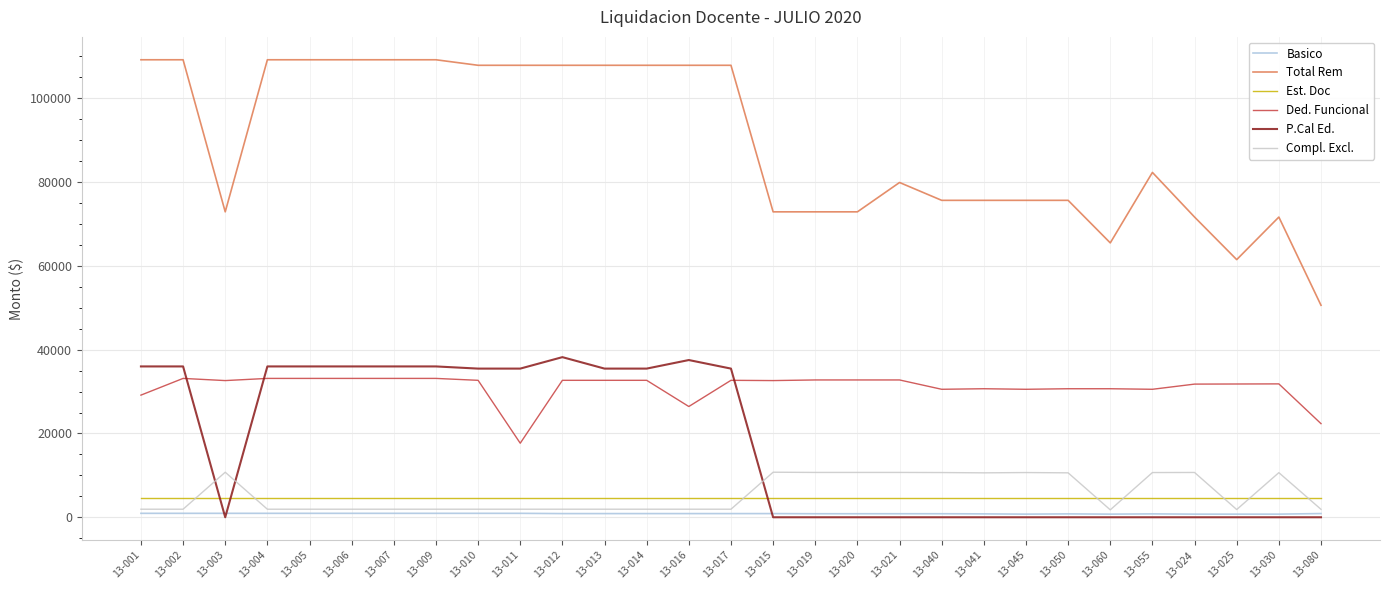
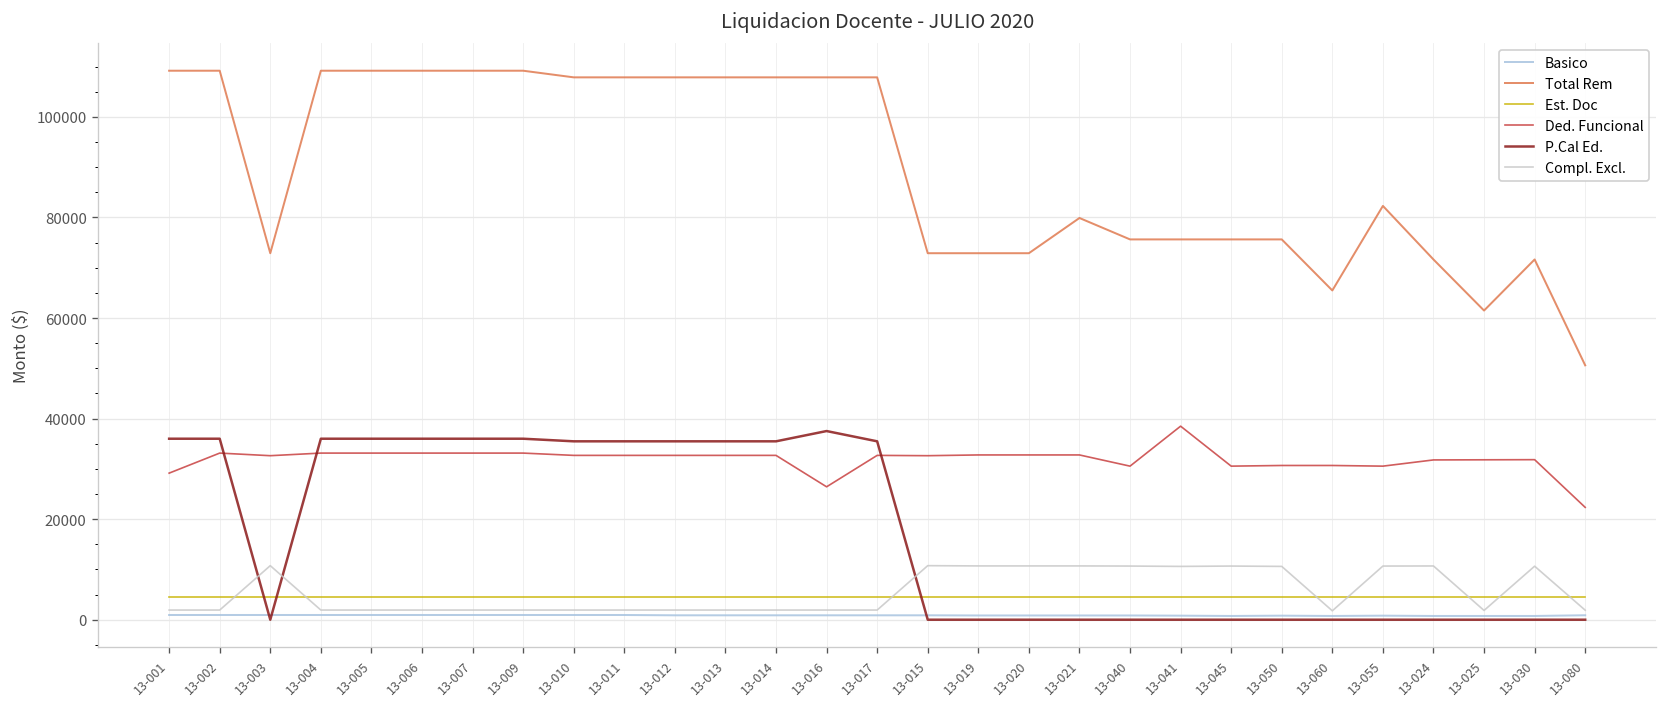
Ded. Funcional, 13-011: 18000 -> 33000
P.Cal Ed., 13-012: 38000 -> 35000
Ded. Funcional, 13-041: 31000 -> 38000
